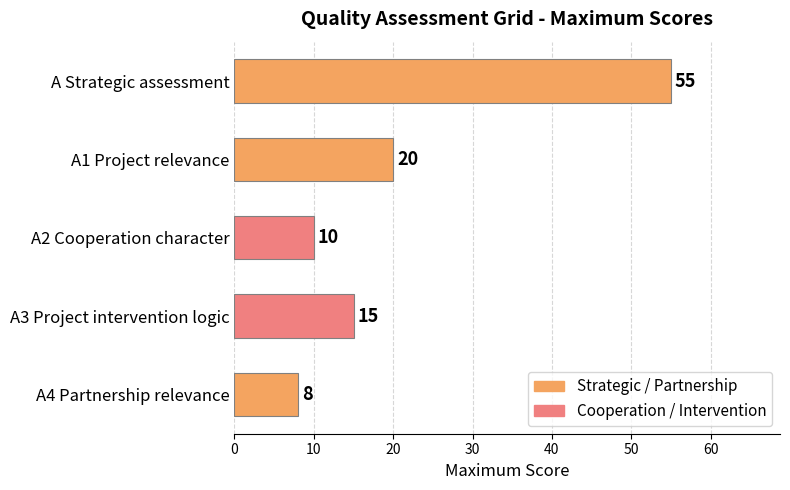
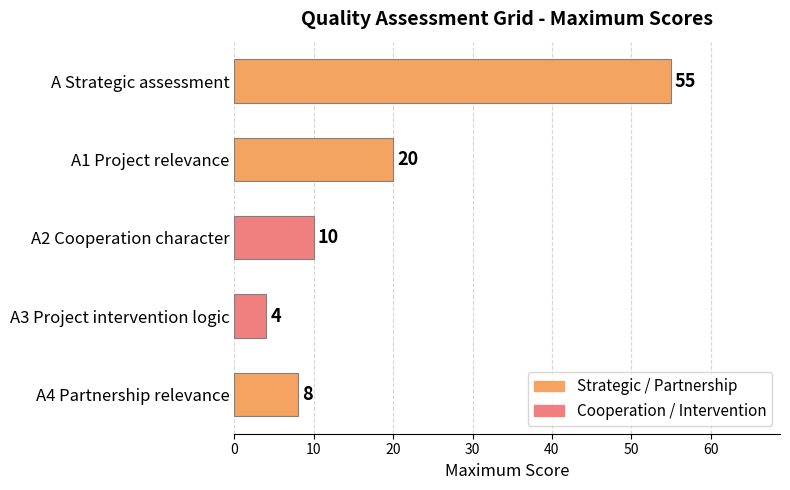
A3 Project intervention logic: 15 -> 4
